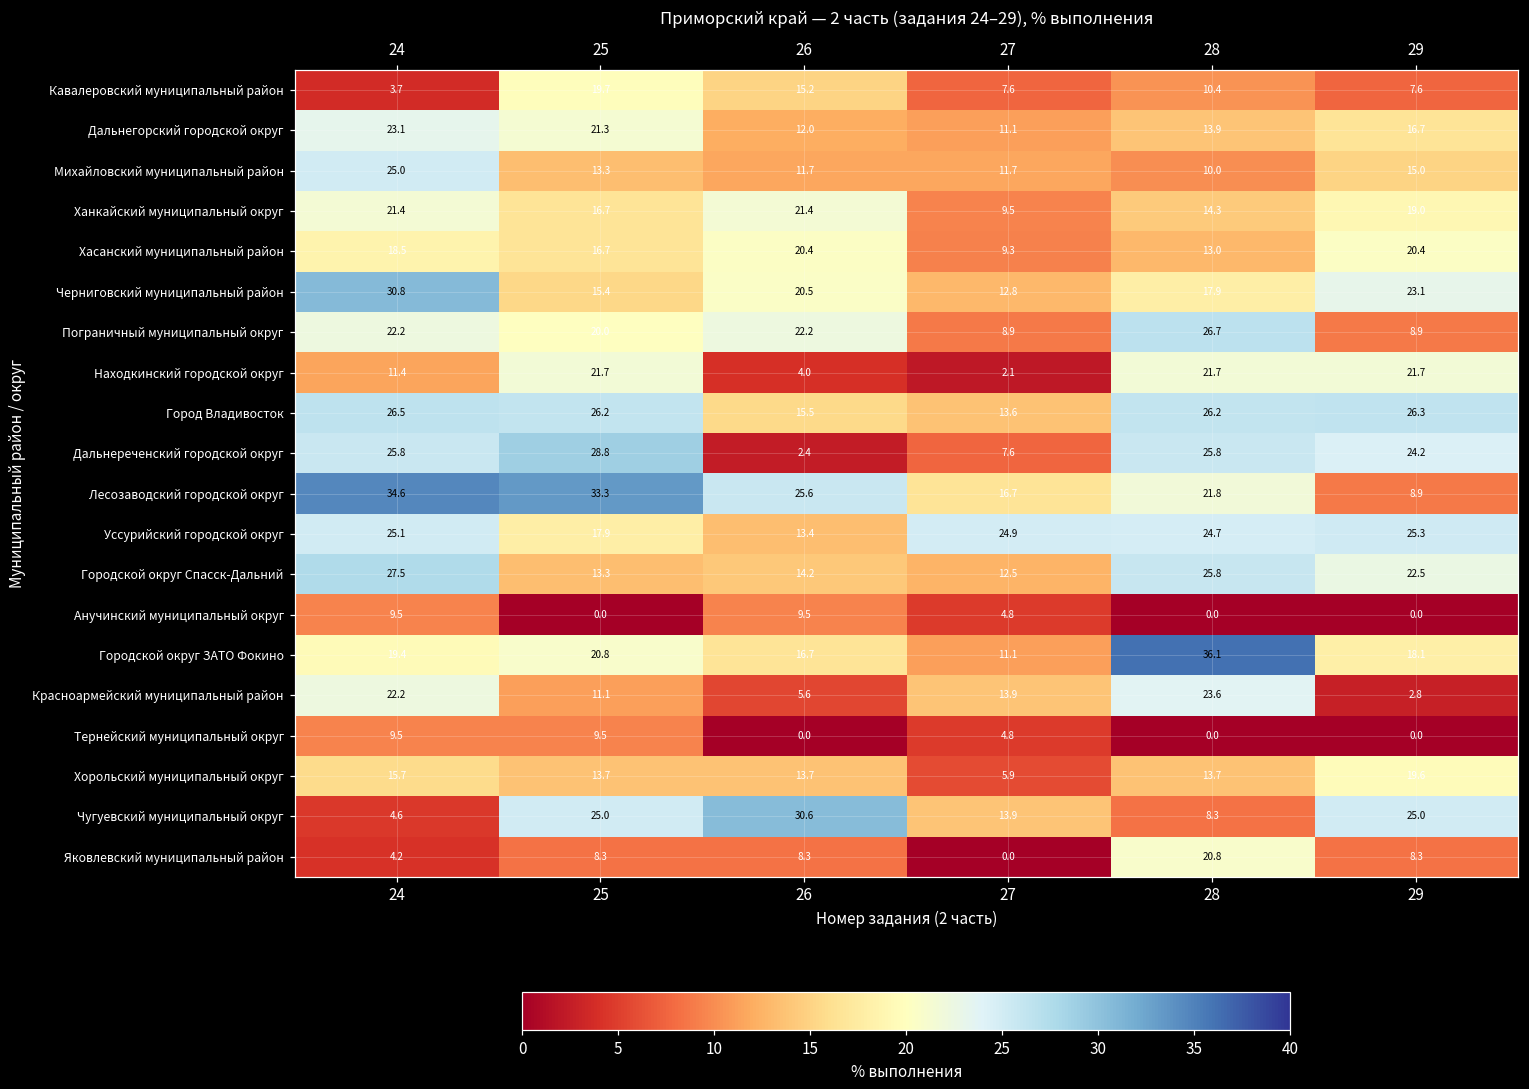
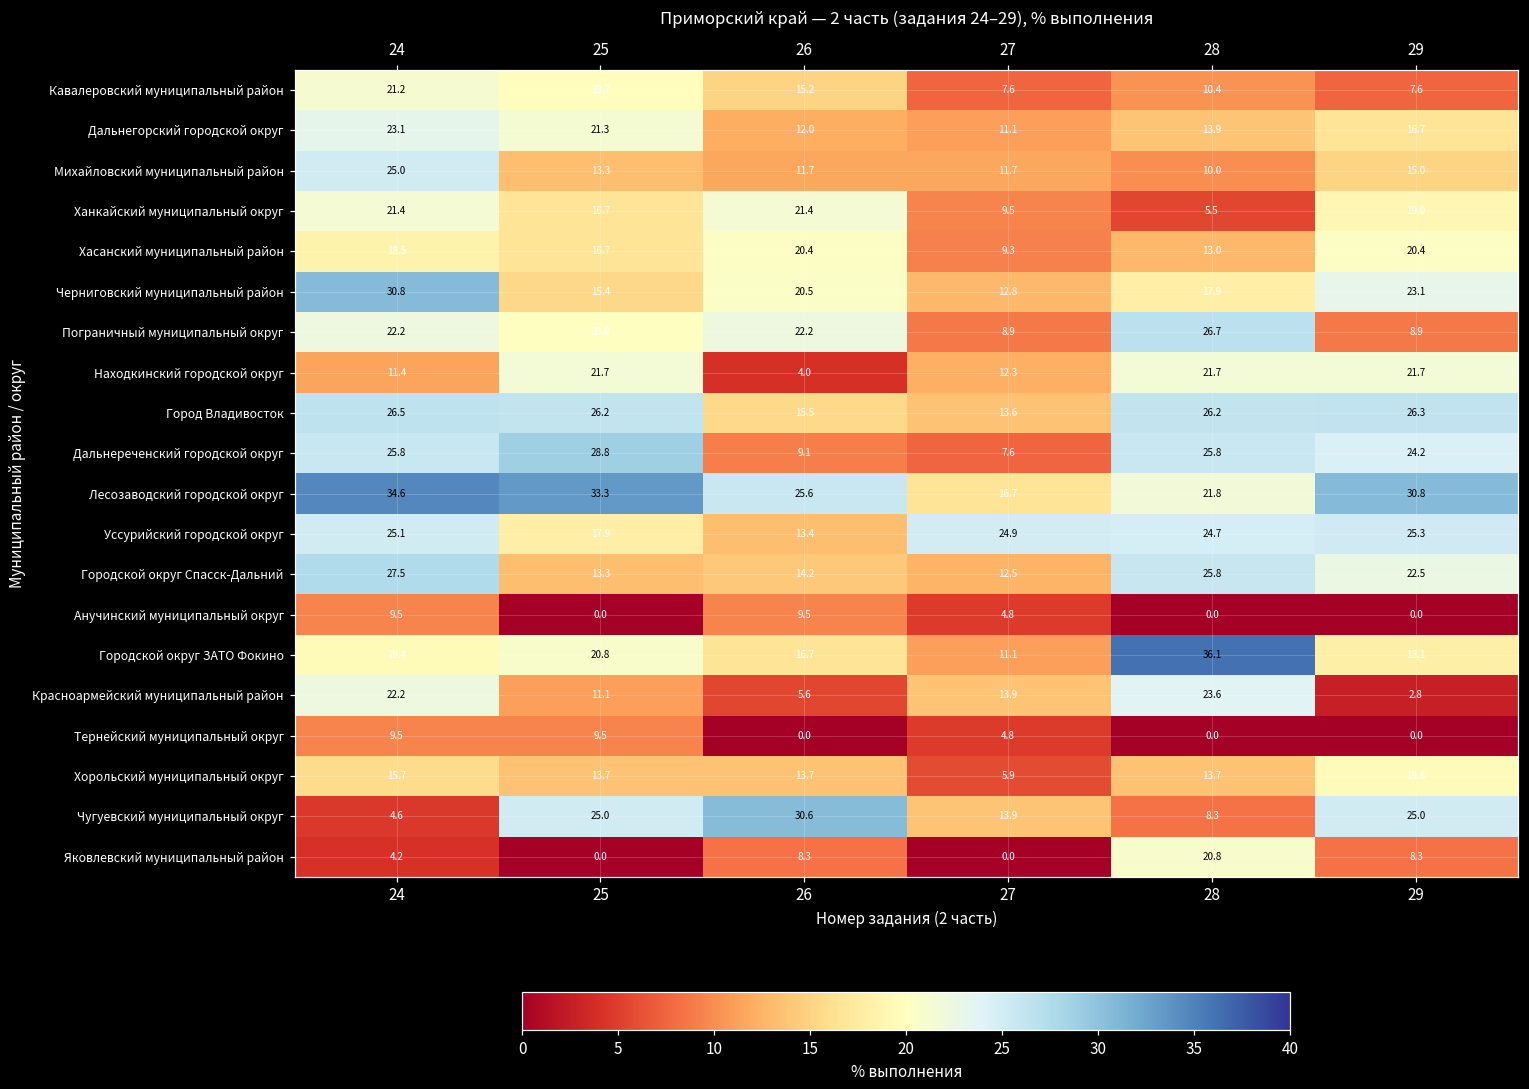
Кавалеровский муниципальный район, 24: 3.7 -> 21.2
Ханкайский муниципальный округ, 28: 14.3 -> 5.5
Находкинский городской округ, 27: 2.1 -> 12.3
Дальнереченский городской округ, 26: 2.4 -> 9.1
Лесозаводский городской округ, 29: 8.9 -> 30.8
Яковлевский муниципальный район, 25: 8.3 -> 0.0
